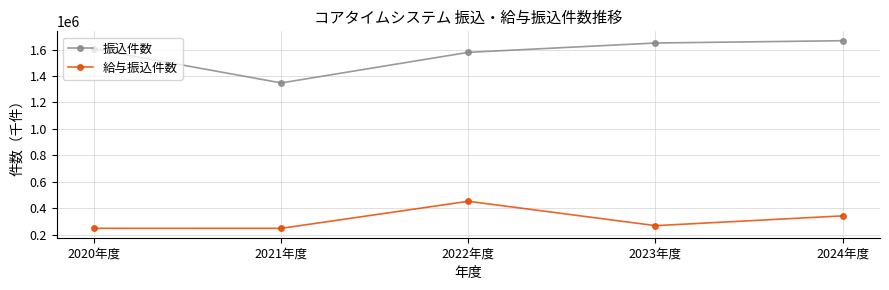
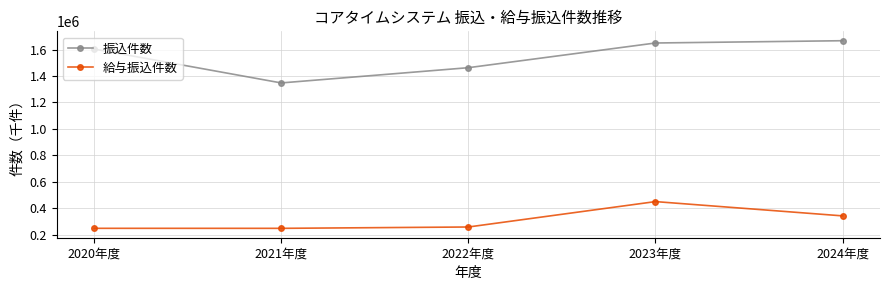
振込件数, 2022年度: 1580000 -> 1460000
給与振込件数, 2022年度: 450000 -> 260000
給与振込件数, 2023年度: 270000 -> 450000
